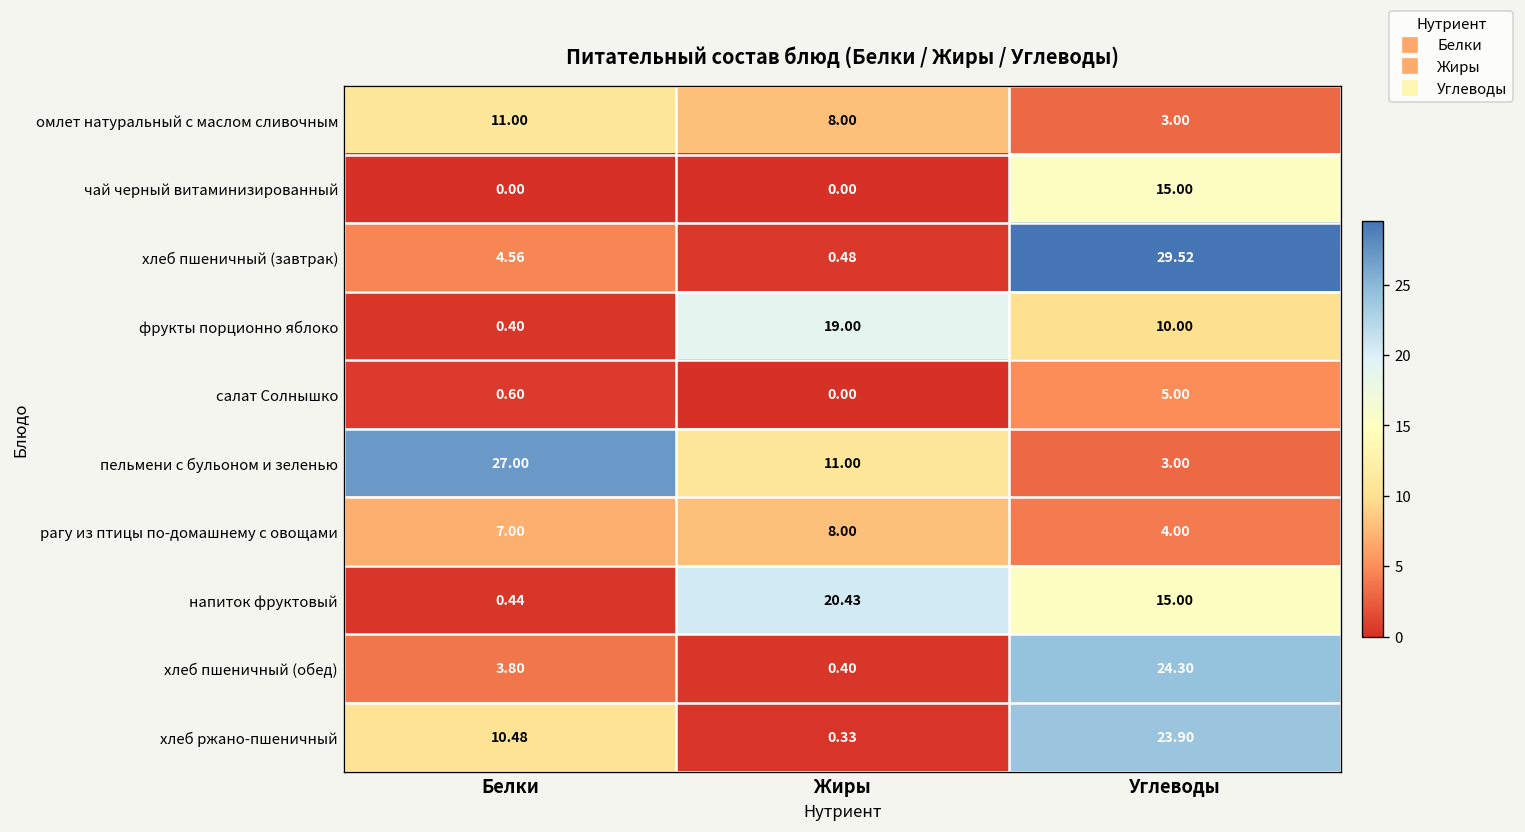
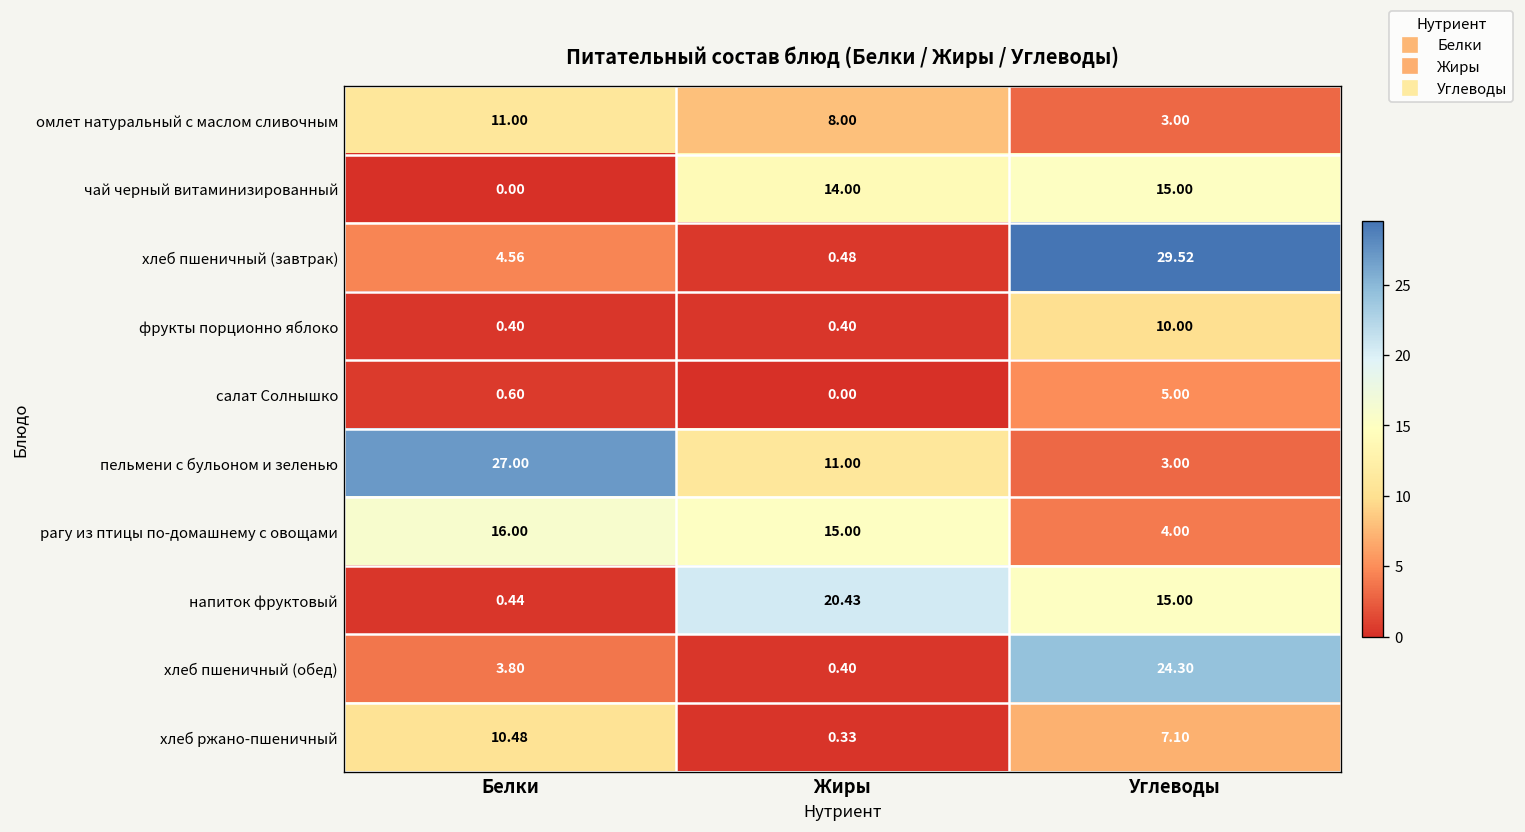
чай черный витаминизированный, Жиры: 0.00 -> 14.00
фрукты порционно яблоко, Жиры: 19.00 -> 0.40
рагу из птицы по-домашнему с овощами, Белки: 7.00 -> 16.00
рагу из птицы по-домашнему с овощами, Жиры: 8.00 -> 15.00
хлеб ржано-пшеничный, Углеводы: 23.90 -> 7.10
